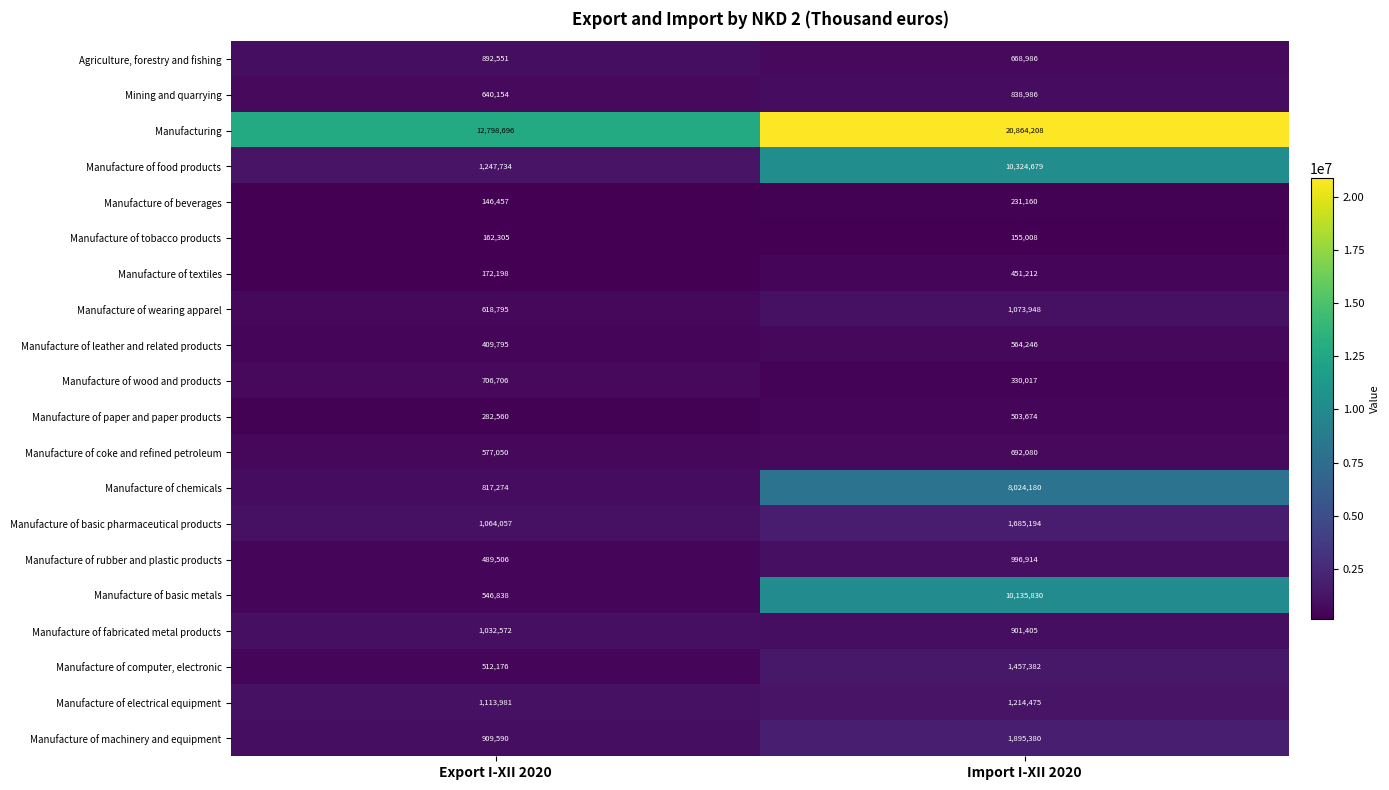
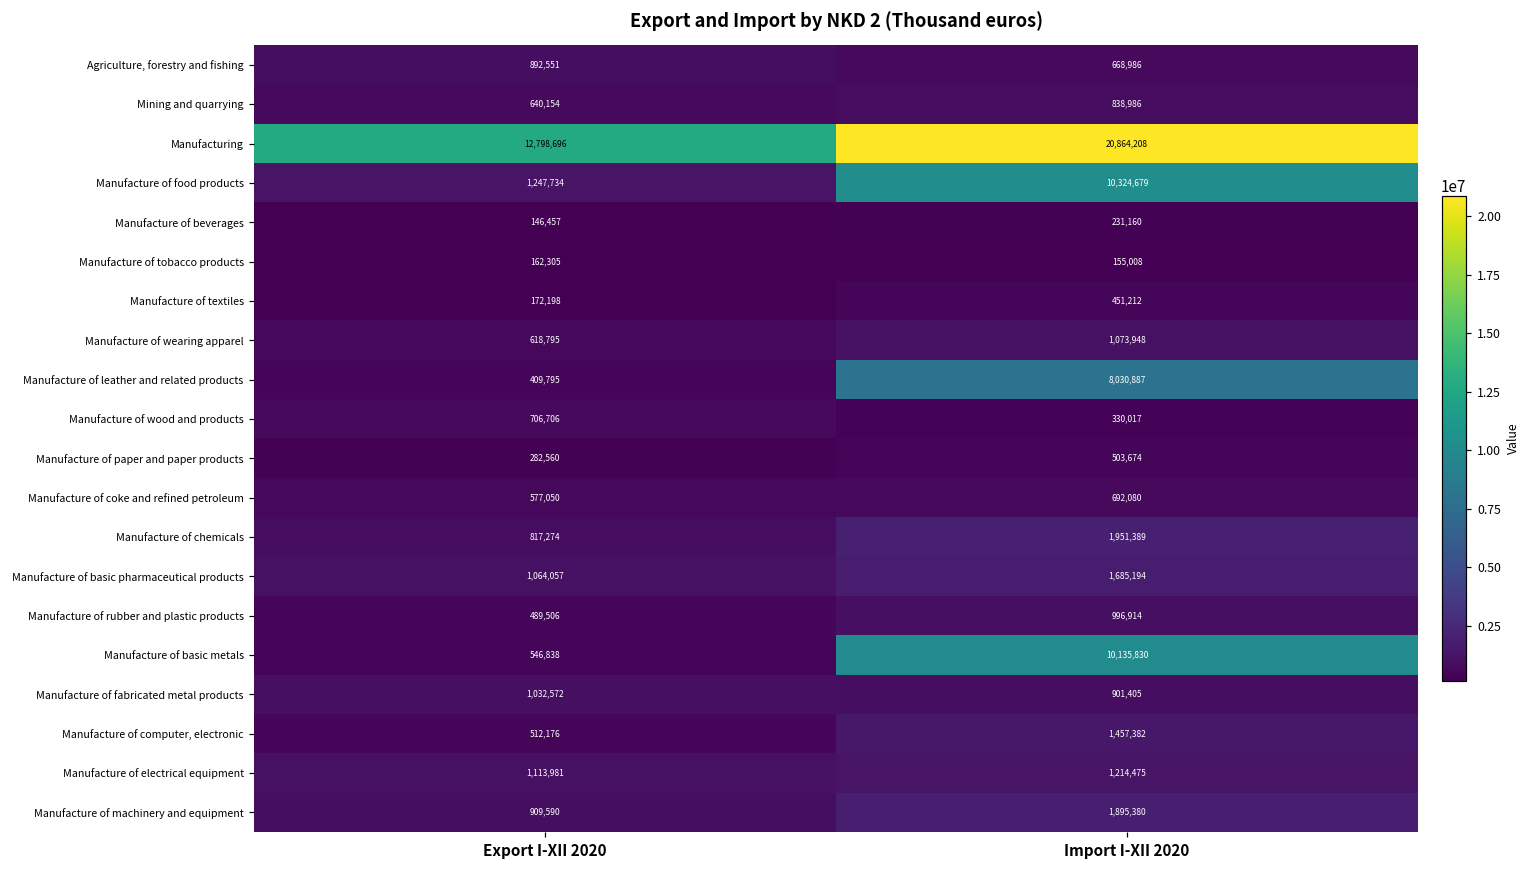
Manufacture of leather and related products, Import I-XII 2020: 564,246 -> 8,030,887
Manufacture of chemicals, Import I-XII 2020: 8,024,180 -> 1,951,389
